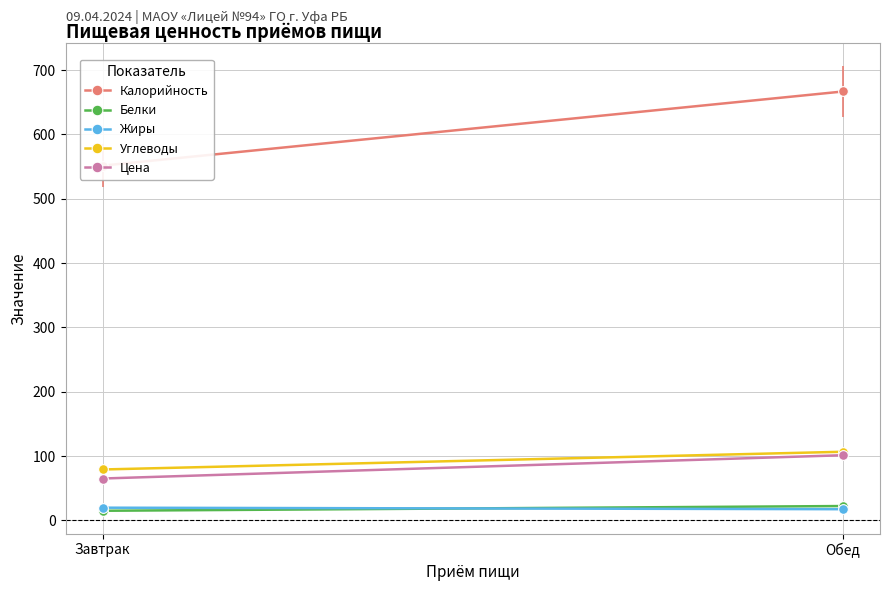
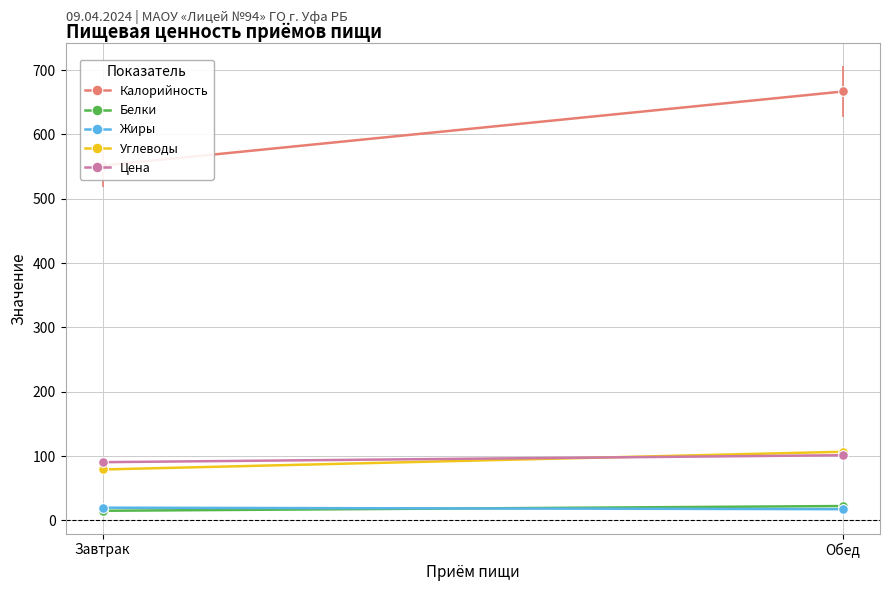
Цена, Завтрак: 60 -> 90
